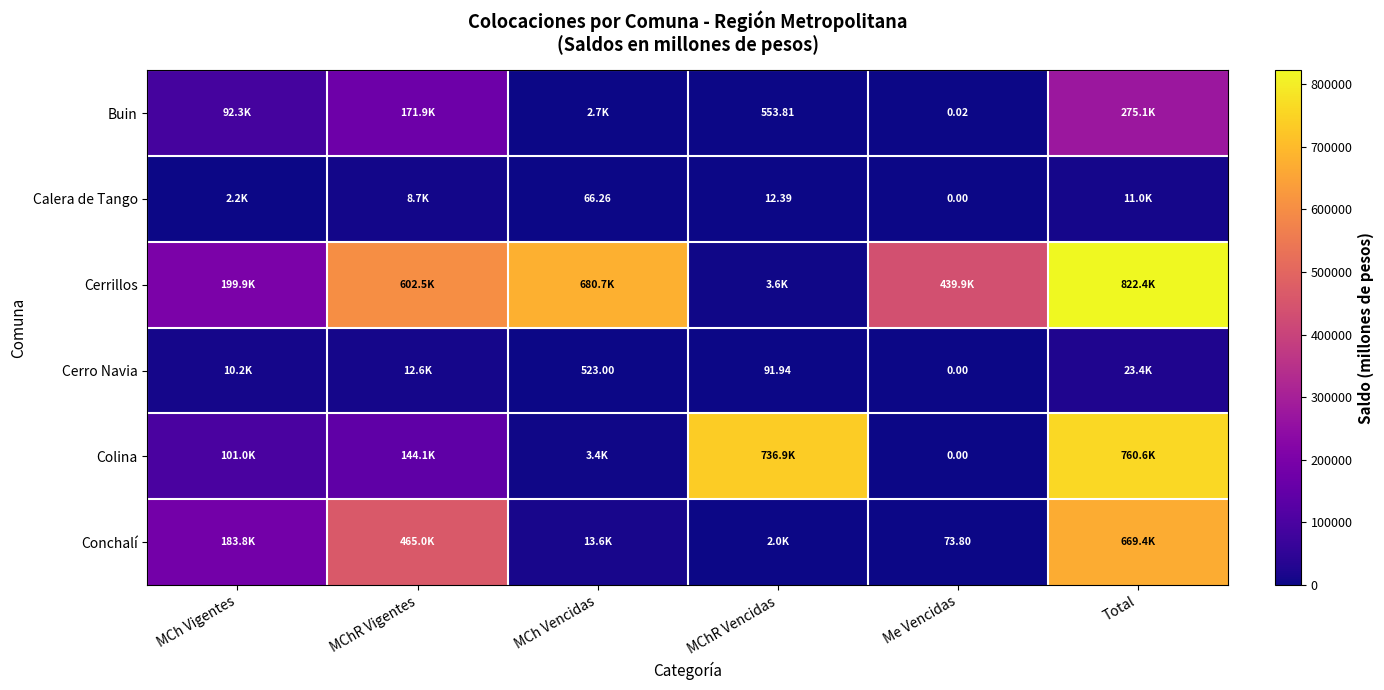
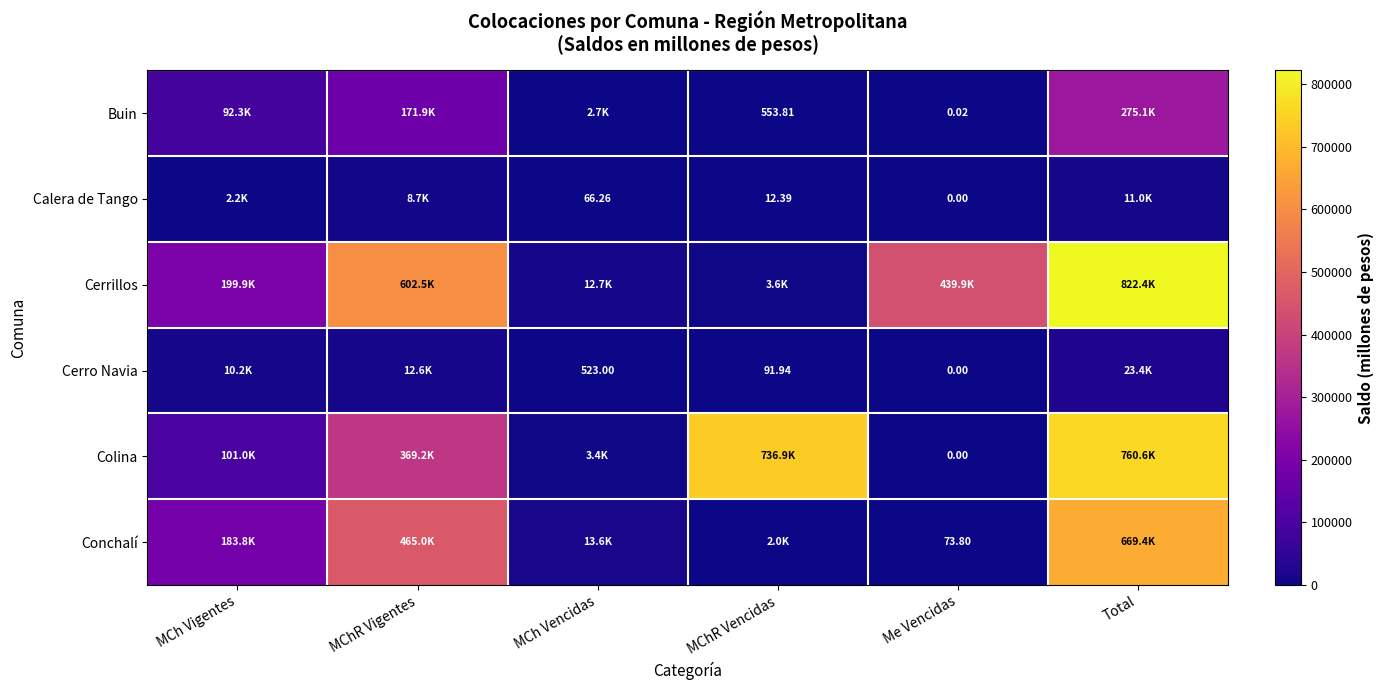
Cerrillos, MCh Vencidas: 680.7K -> 12.7K
Colina, MChR Vigentes: 144.1K -> 369.2K
